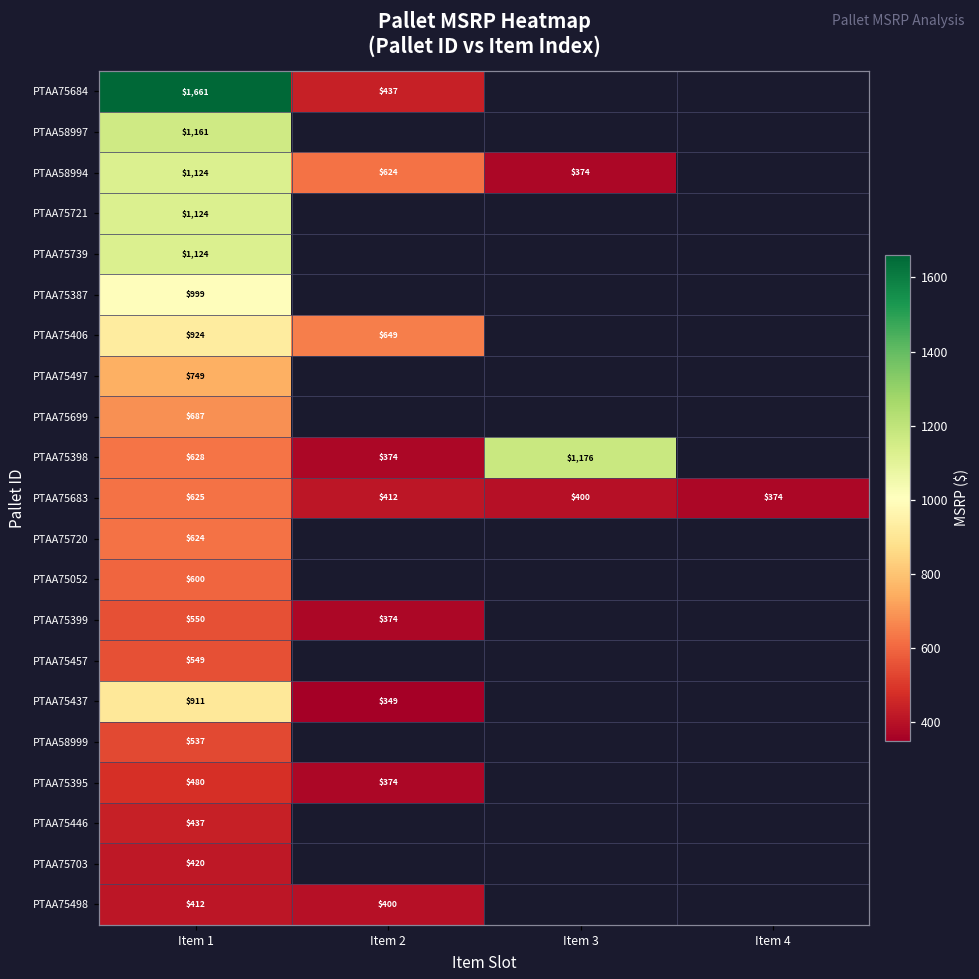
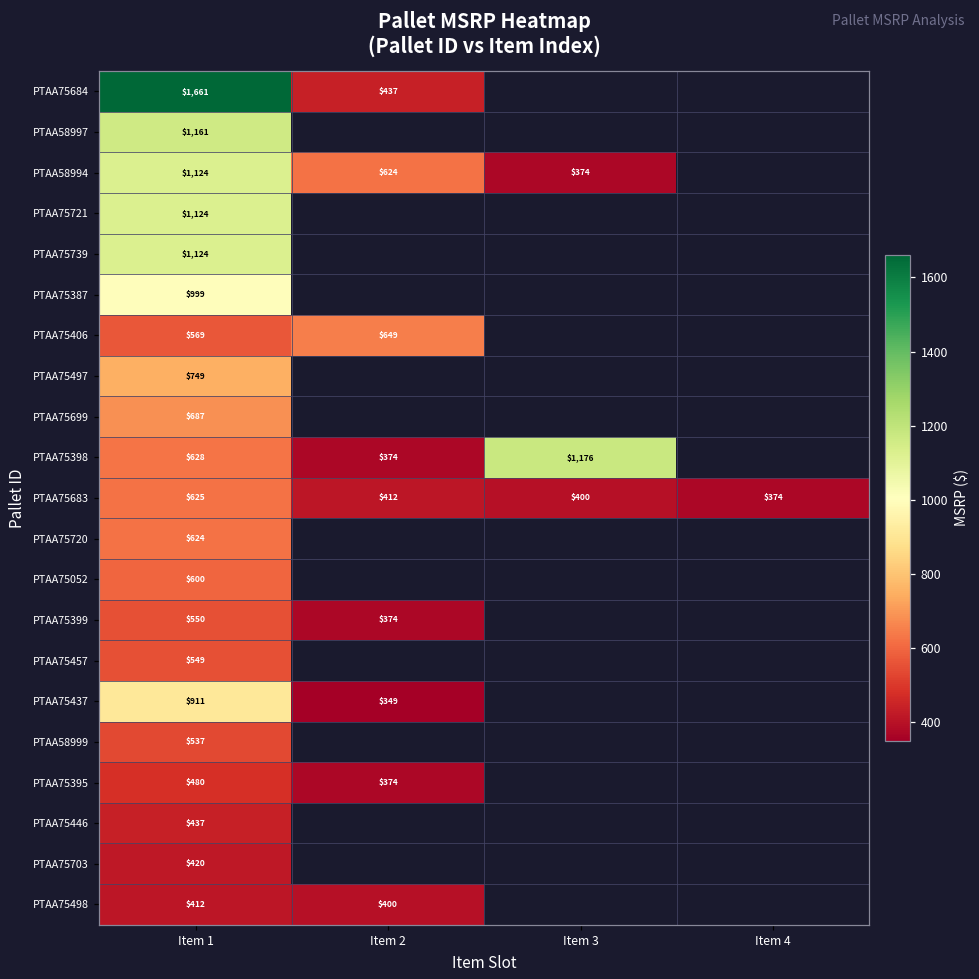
PTAA75406, Item 1: $924 -> $569
